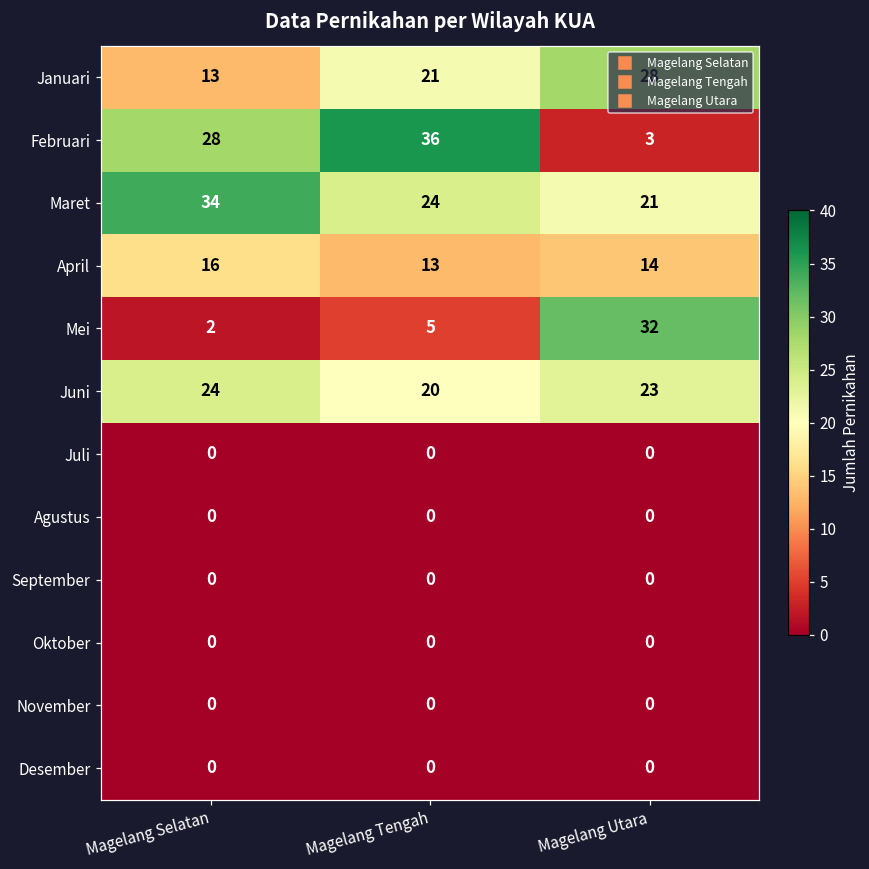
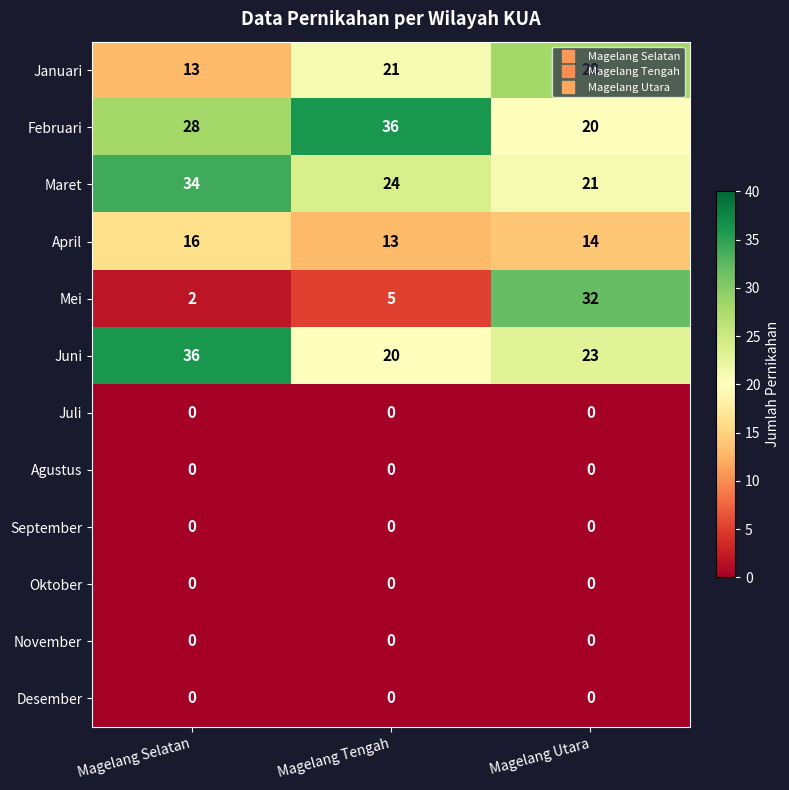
Februari, Magelang Utara: 3 -> 20
Juni, Magelang Selatan: 24 -> 36
